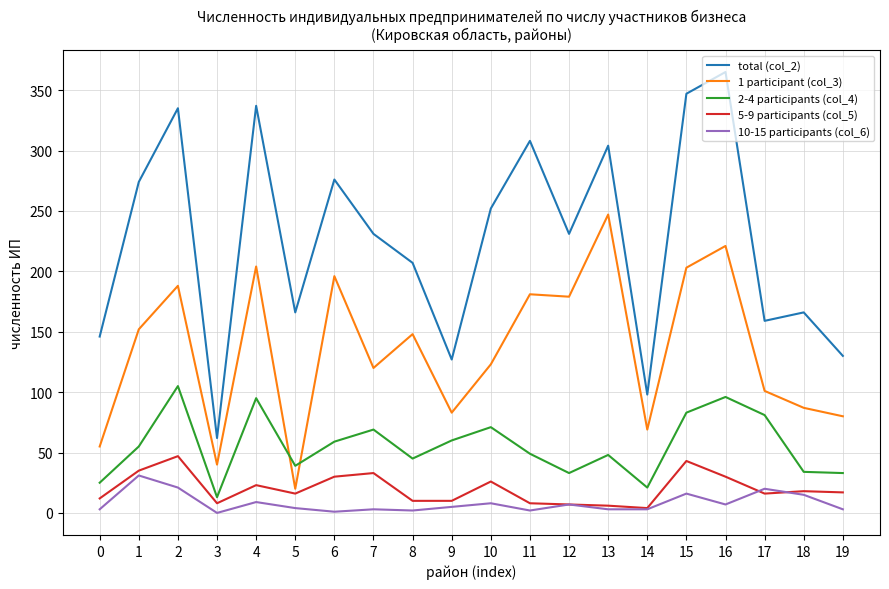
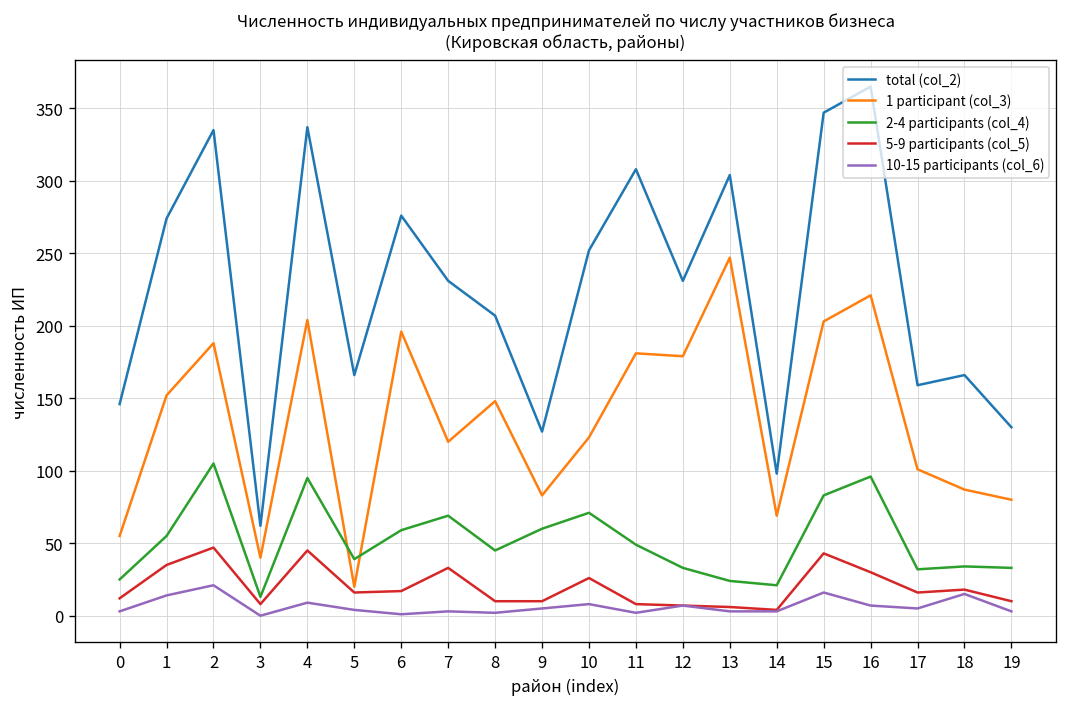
10-15 participants (col_6), 1: 31 -> 14
5-9 participants (col_5), 4: 23 -> 45
5-9 participants (col_5), 6: 30 -> 17
2-4 participants (col_4), 13: 48 -> 24
2-4 participants (col_4), 17: 81 -> 32
10-15 participants (col_6), 17: 20 -> 5
5-9 participants (col_5), 19: 17 -> 10
